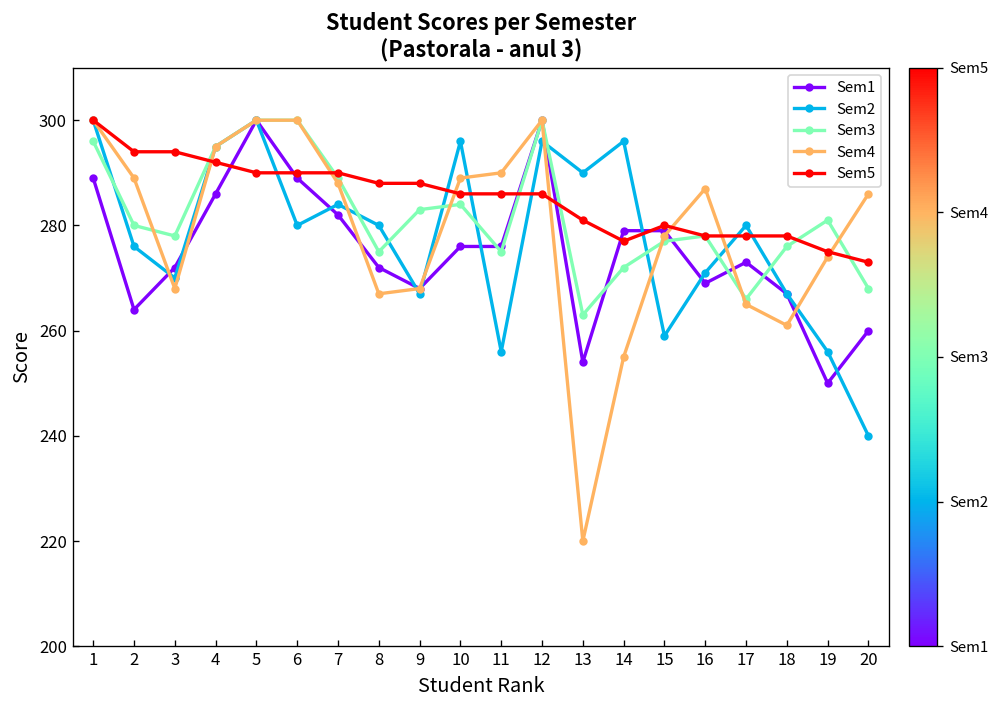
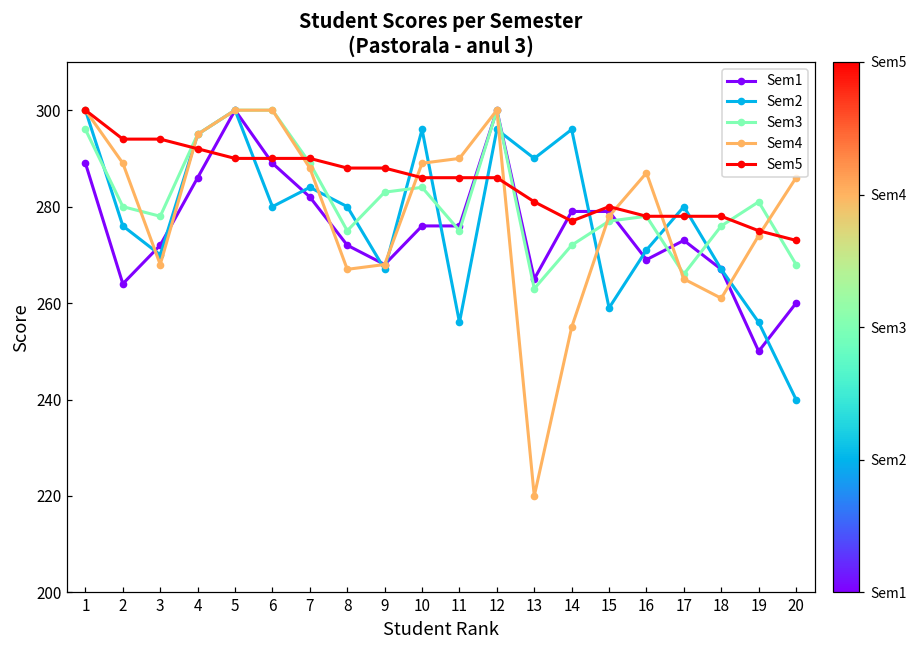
Sem1, 13: 254 -> 265
